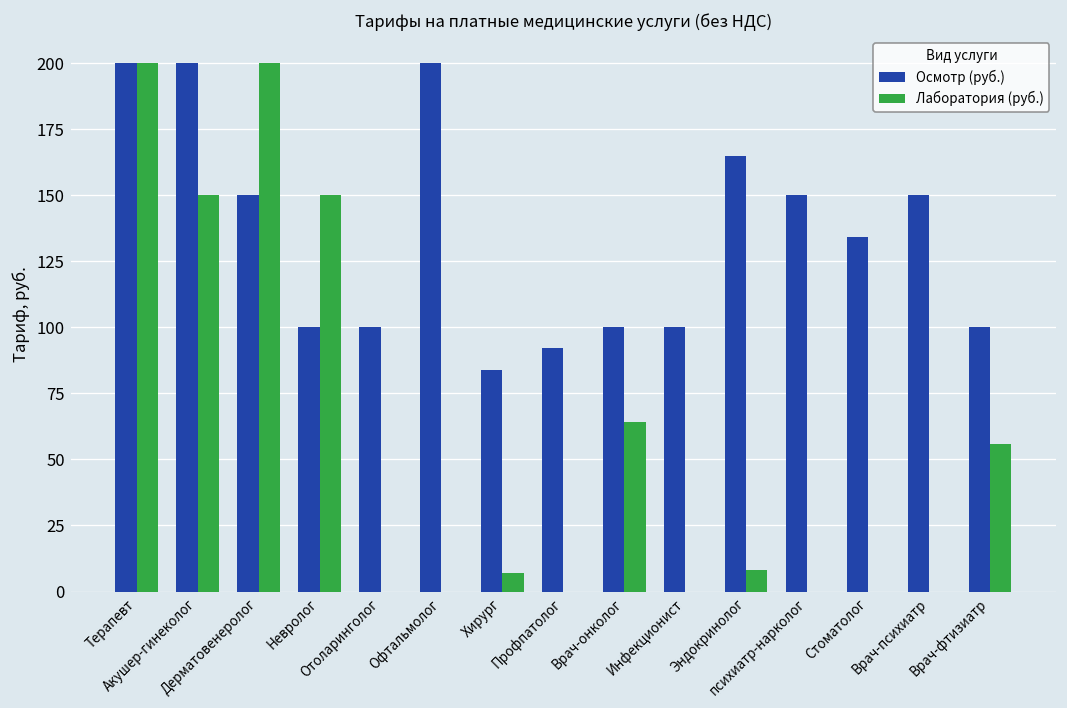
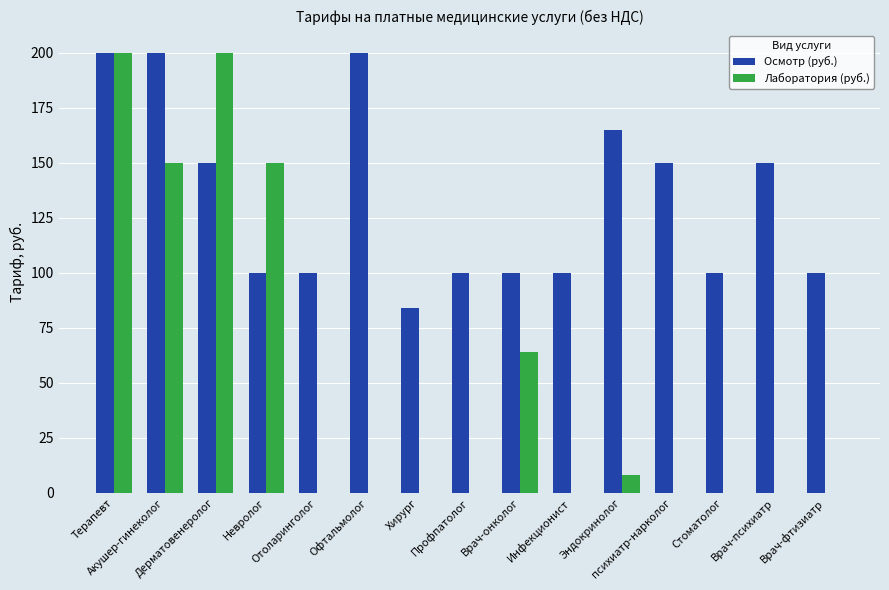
Лаборатория (руб.), Хирург: 7 -> 0
Осмотр (руб.), Профпатолог: 92 -> 100
Осмотр (руб.), Стоматолог: 134 -> 100
Лаборатория (руб.), Врач-фтизиатр: 56 -> 0
